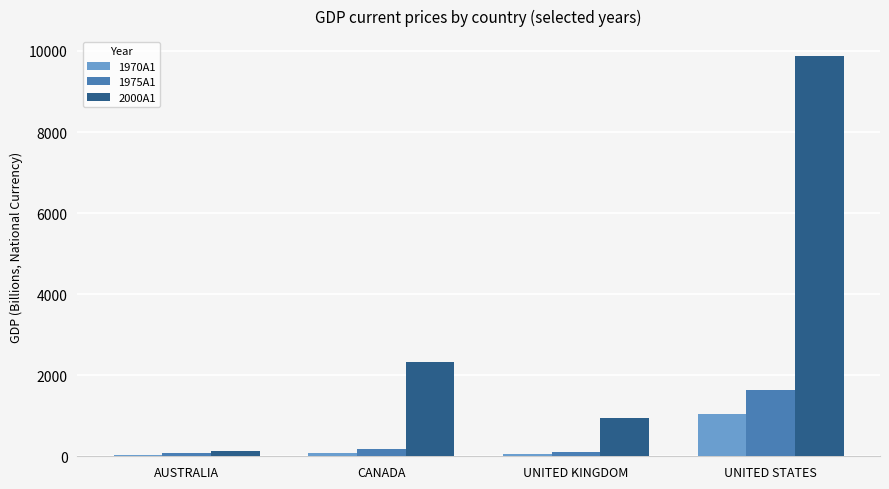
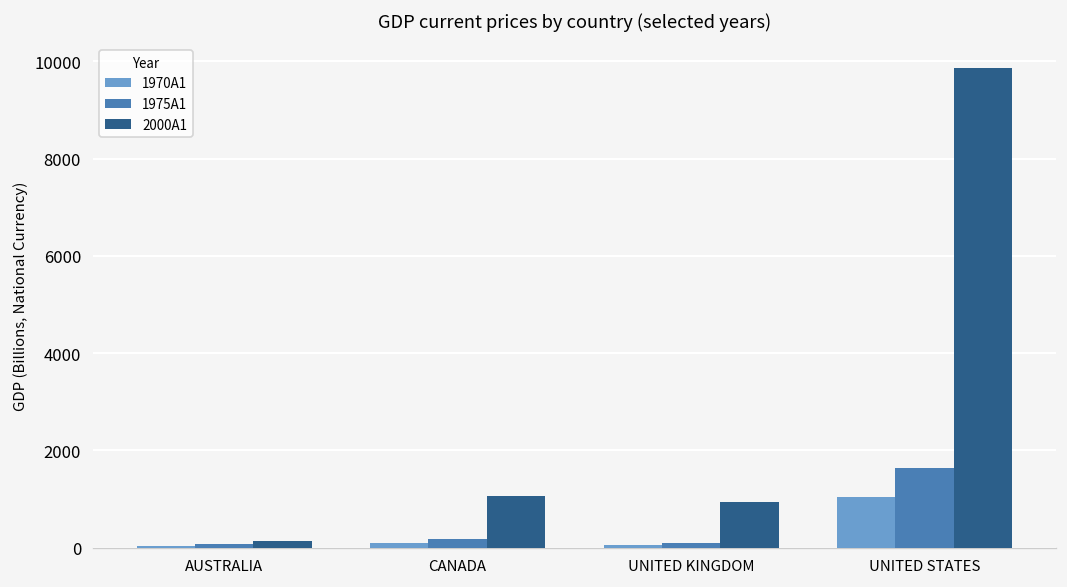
2000A1, CANADA: 2300 -> 1100
